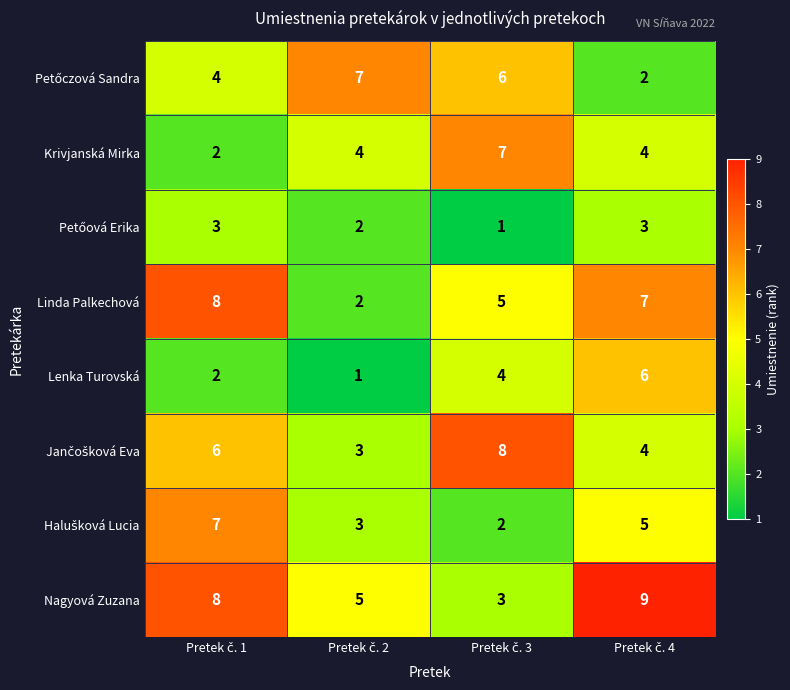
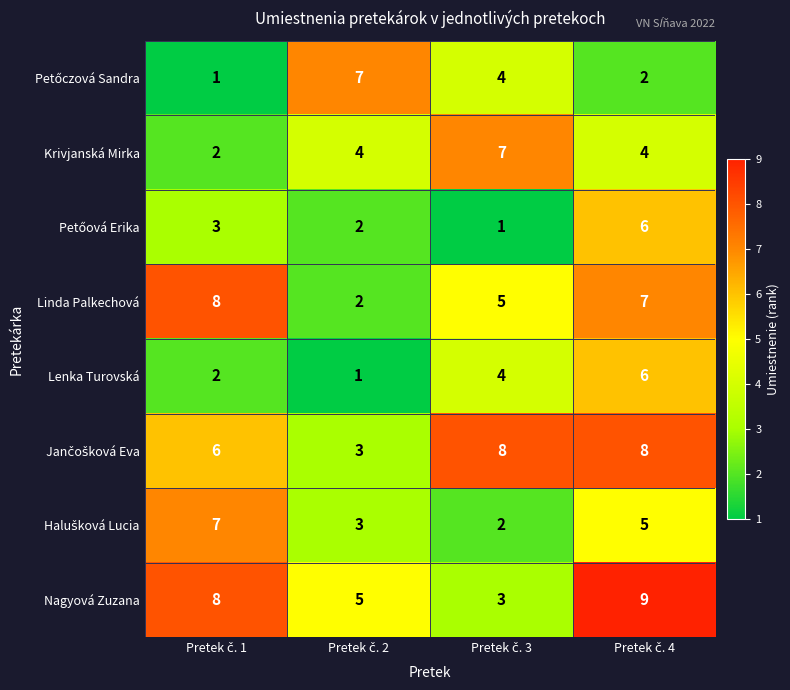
Petőczová Sandra, Pretek č. 1: 4 -> 1
Petőczová Sandra, Pretek č. 3: 6 -> 4
Petőová Erika, Pretek č. 4: 3 -> 6
Jančošková Eva, Pretek č. 4: 4 -> 8
